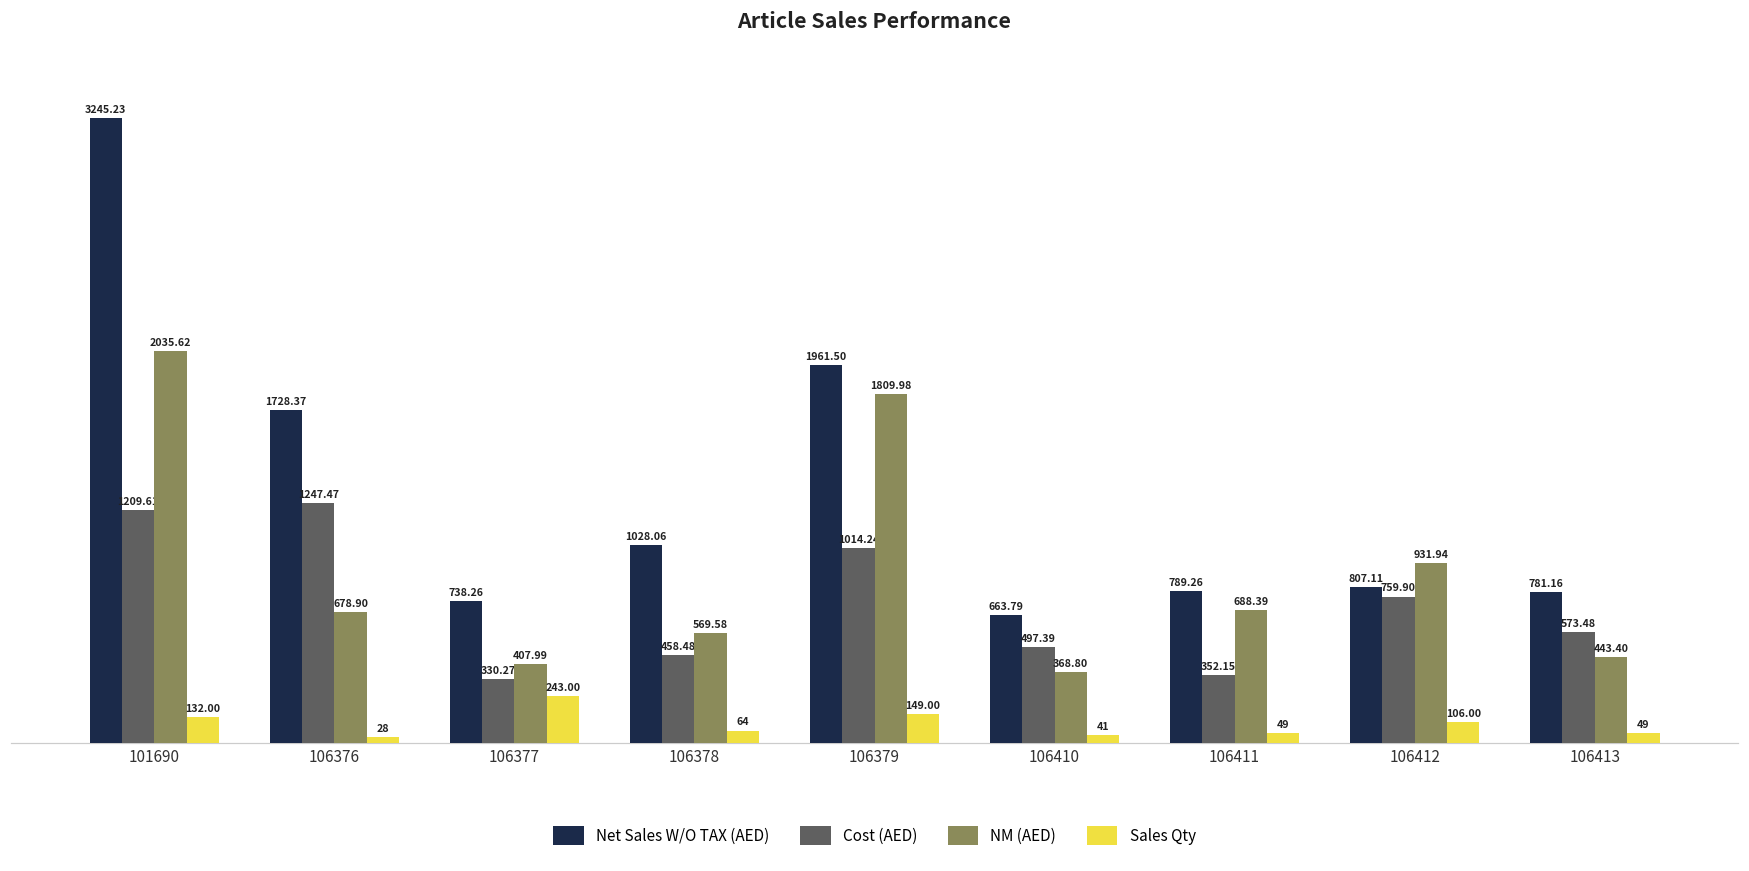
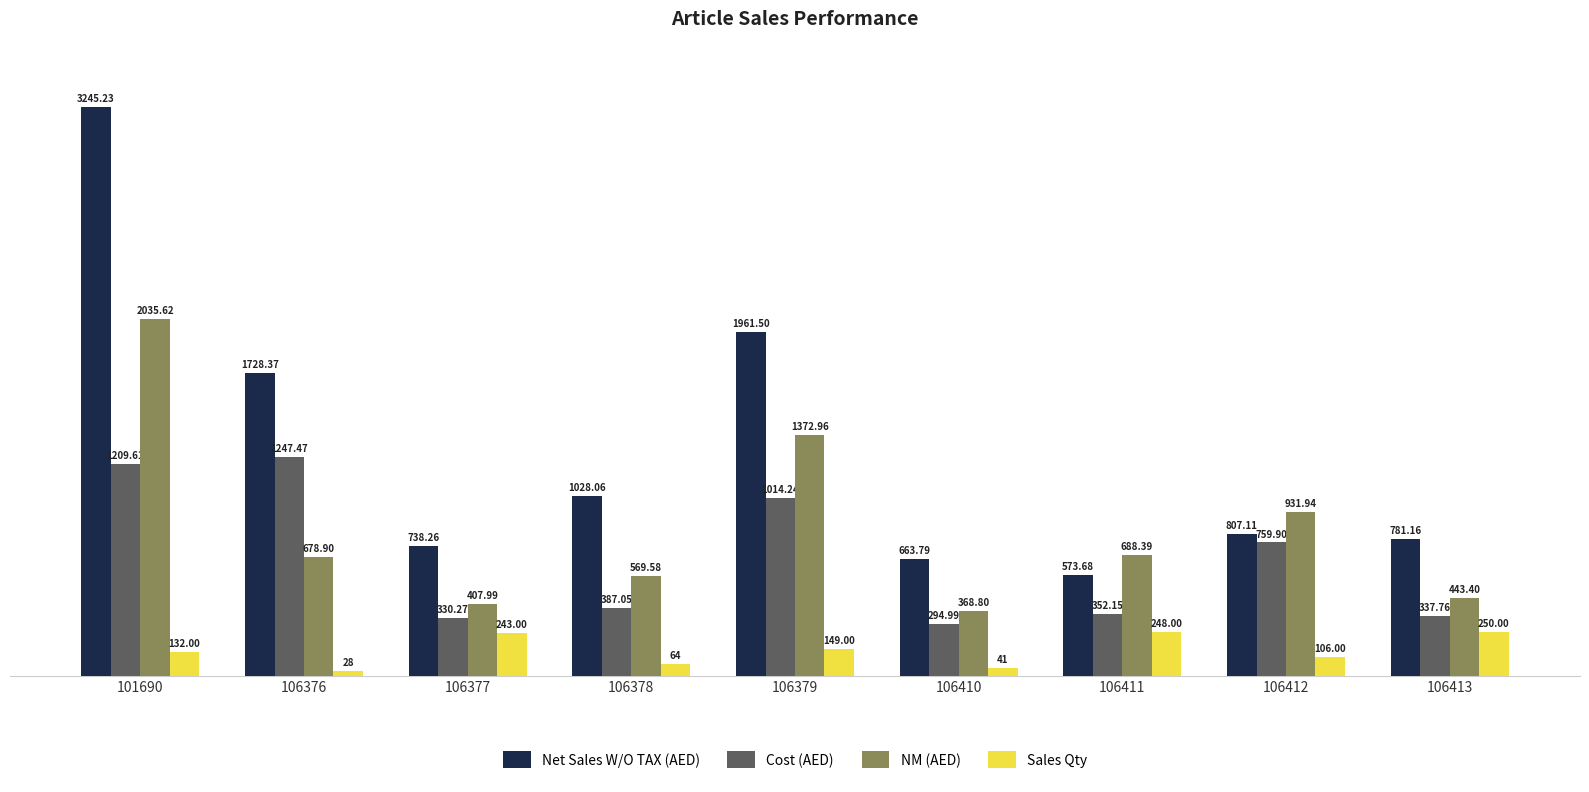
Cost (AED), 106378: 458.48 -> 387.05
NM (AED), 106379: 1809.98 -> 1372.96
Cost (AED), 106410: 497.39 -> 294.99
Net Sales W/O TAX (AED), 106411: 789.26 -> 573.68
Sales Qty, 106411: 49 -> 248.00
Cost (AED), 106413: 573.48 -> 337.76
Sales Qty, 106413: 49 -> 250.00
